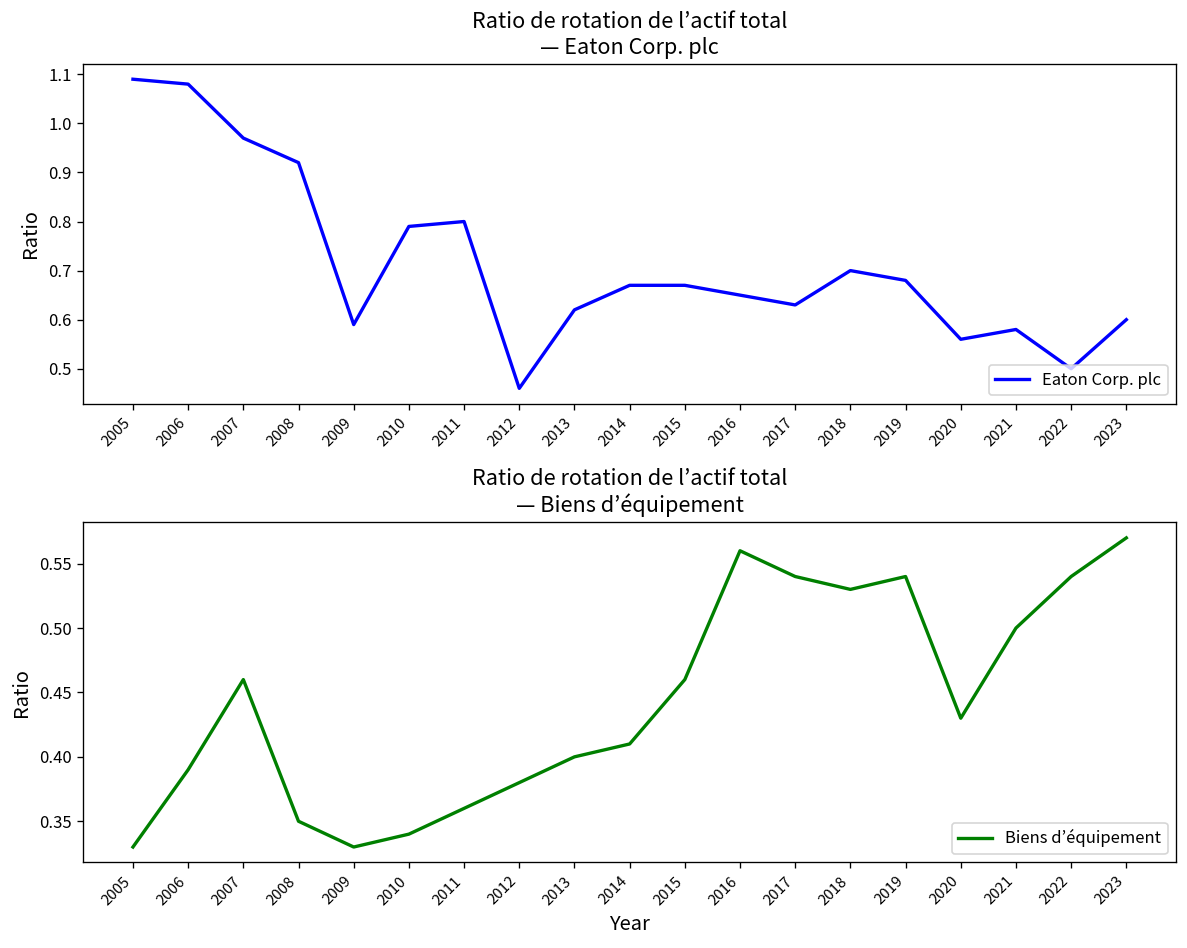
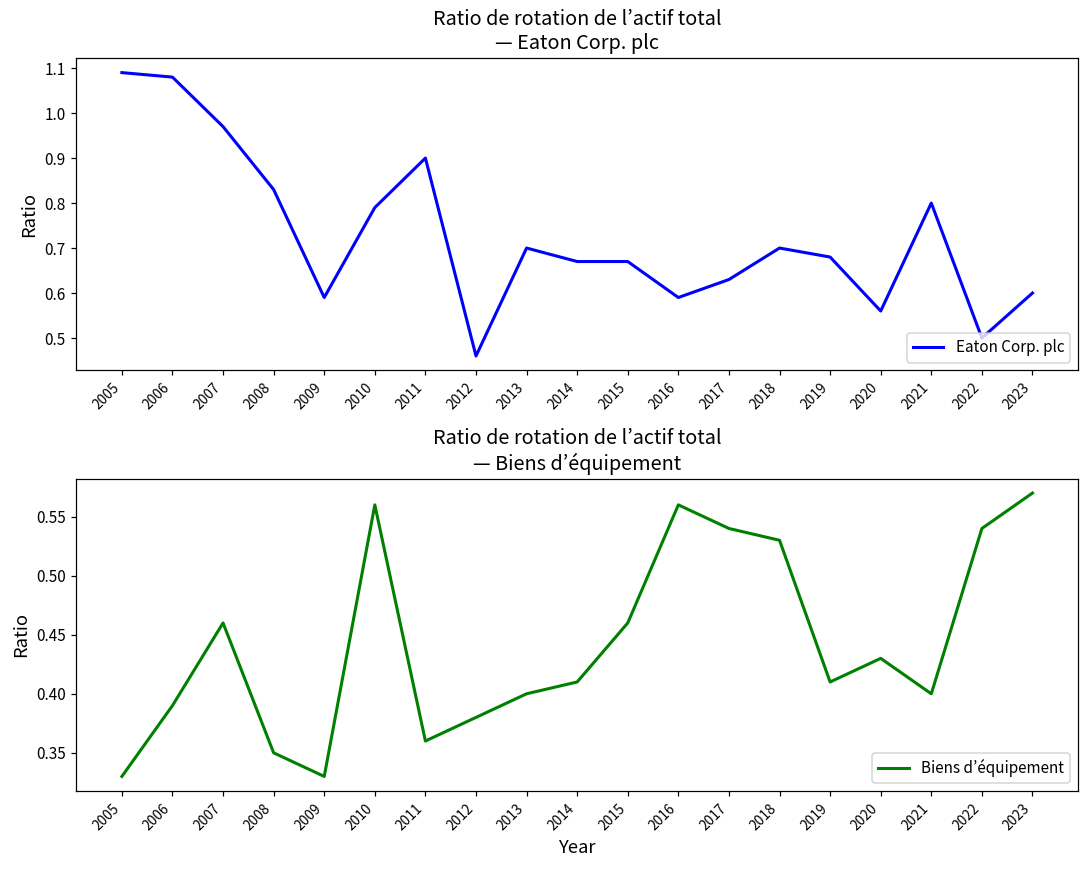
Ratio de rotation de l’actif total — Eaton Corp. plc, 2008: 0.92 -> 0.83
Ratio de rotation de l’actif total — Eaton Corp. plc, 2011: 0.8 -> 0.9
Ratio de rotation de l’actif total — Eaton Corp. plc, 2013: 0.62 -> 0.70
Ratio de rotation de l’actif total — Eaton Corp. plc, 2016: 0.65 -> 0.59
Ratio de rotation de l’actif total — Eaton Corp. plc, 2021: 0.58 -> 0.80
Ratio de rotation de l’actif total — Biens d’équipement, 2010: 0.34 -> 0.56
Ratio de rotation de l’actif total — Biens d’équipement, 2019: 0.54 -> 0.41
Ratio de rotation de l’actif total — Biens d’équipement, 2021: 0.5 -> 0.4
